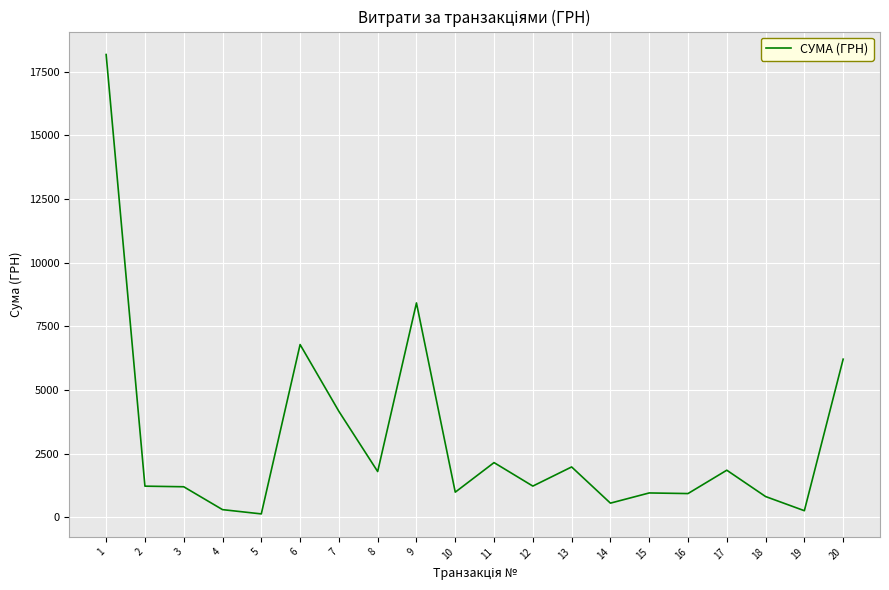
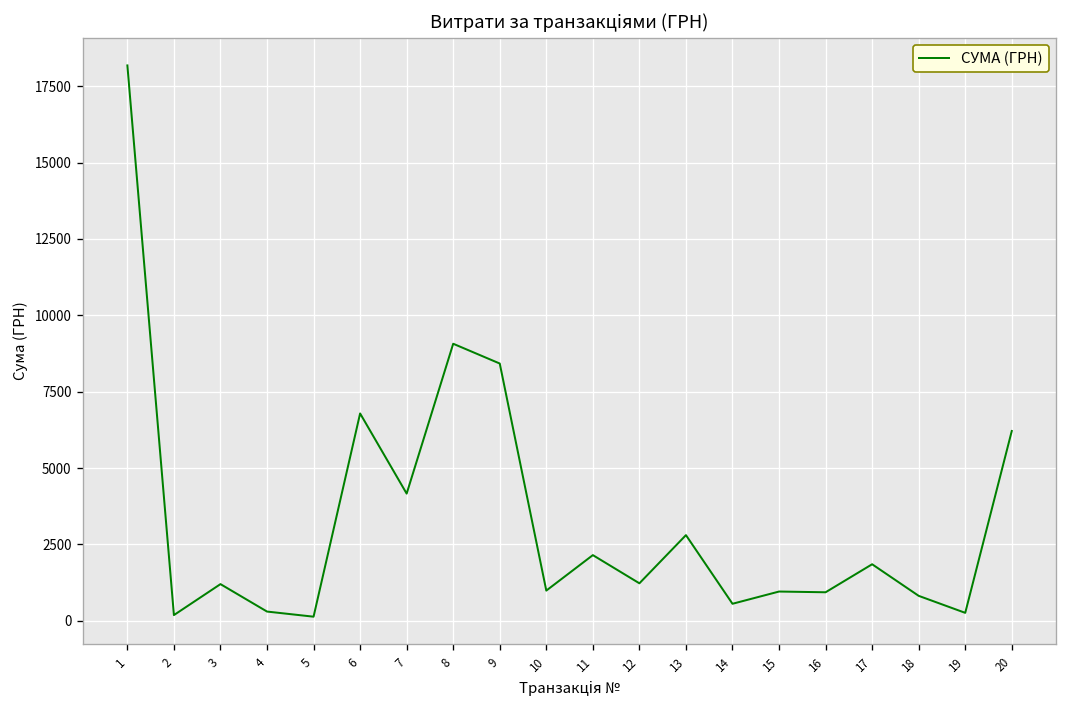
2: 1200 -> 200
8: 1800 -> 9100
13: 2000 -> 2800
